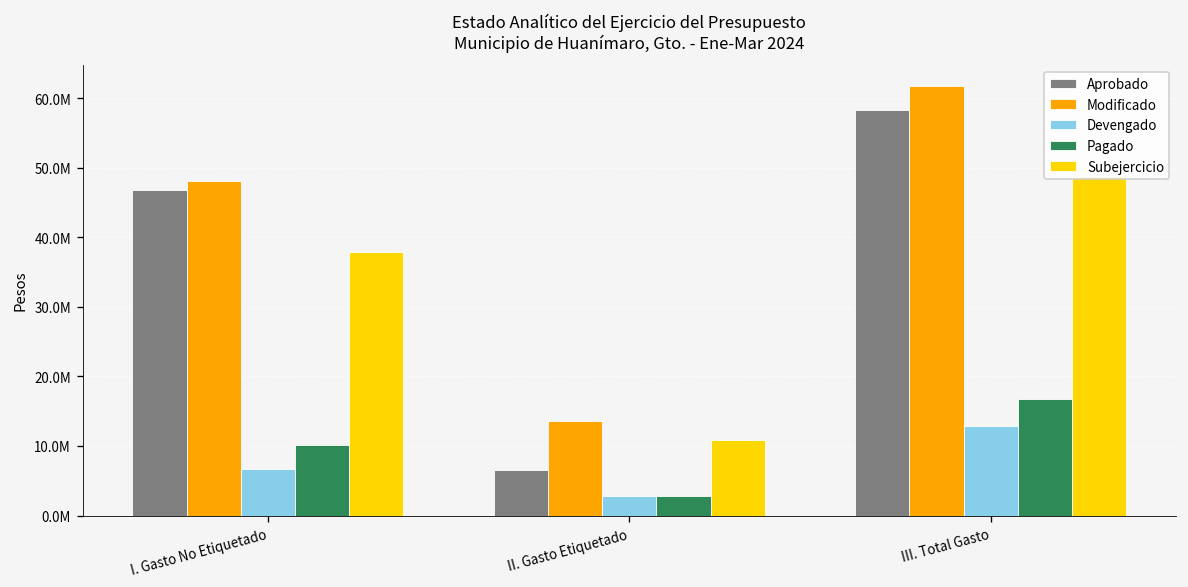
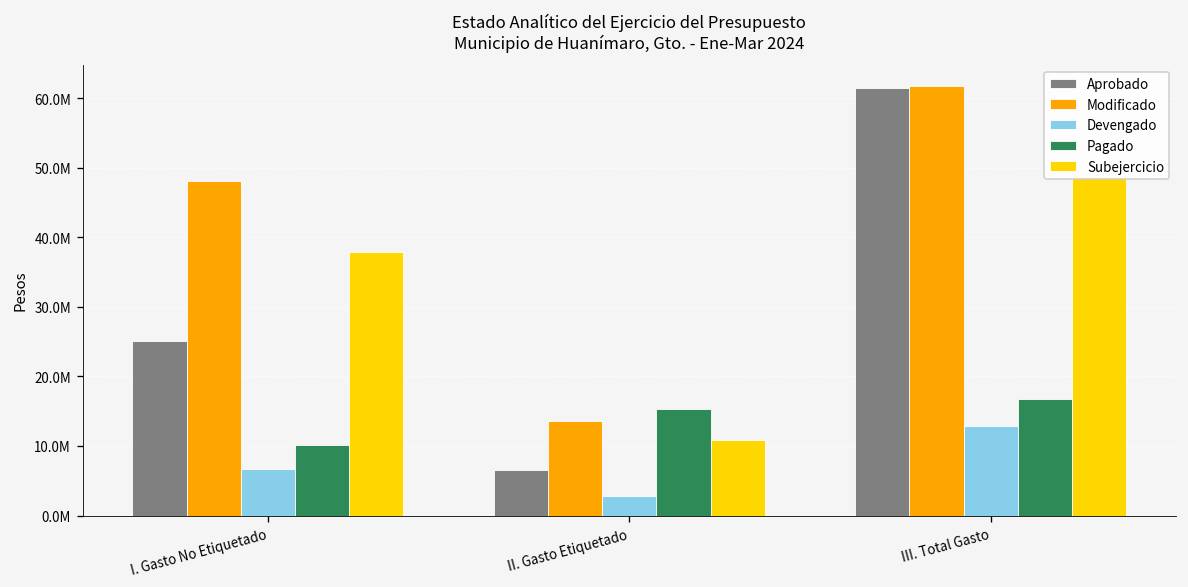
Aprobado, I. Gasto No Etiquetado: 47000000 -> 25000000
Pagado, II. Gasto Etiquetado: 3000000 -> 15000000
Aprobado, III. Total Gasto: 58000000 -> 61000000
